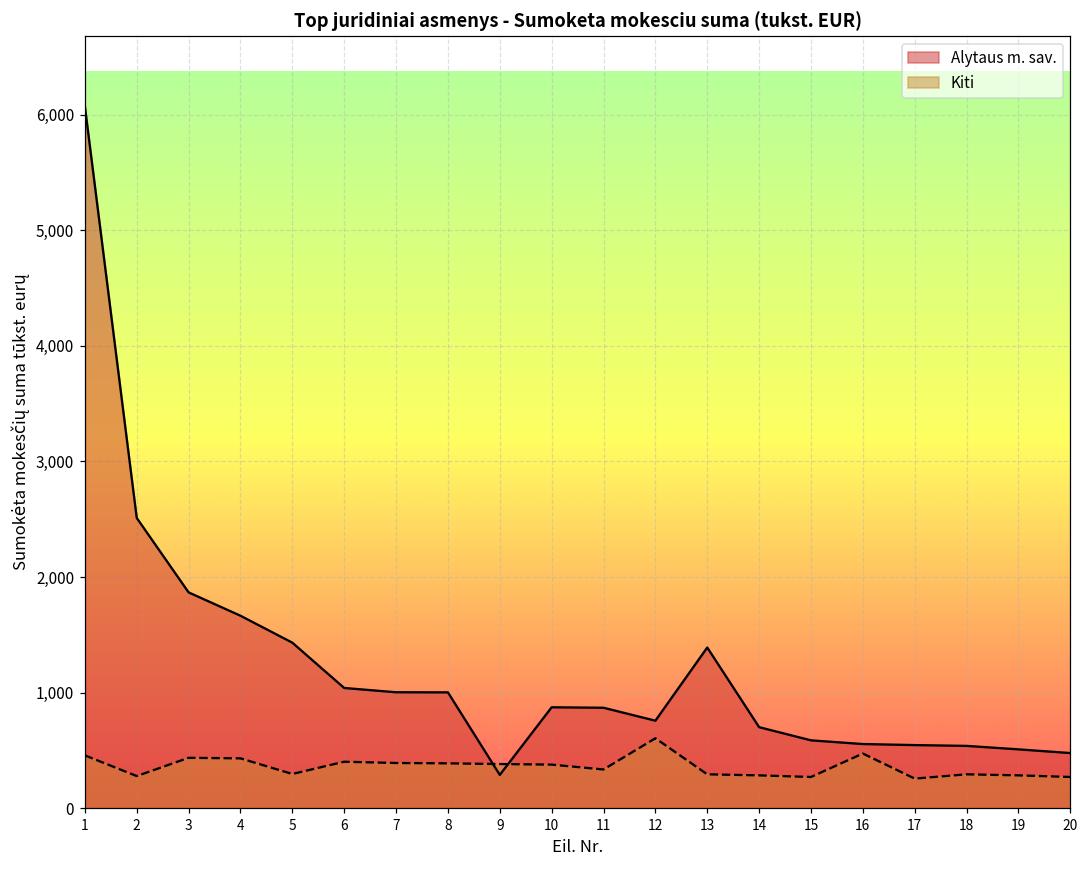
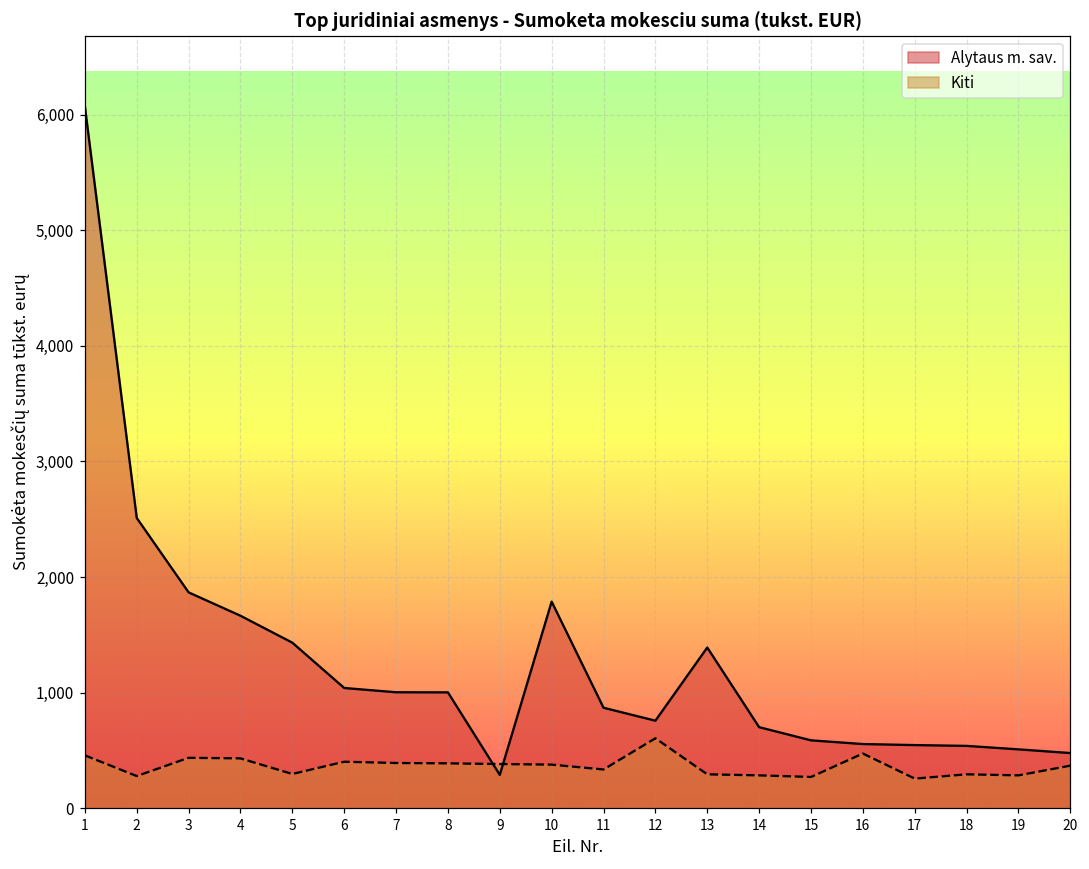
Alytaus m. sav., 10: 870 -> 1,790
Kiti, 20: 270 -> 370
